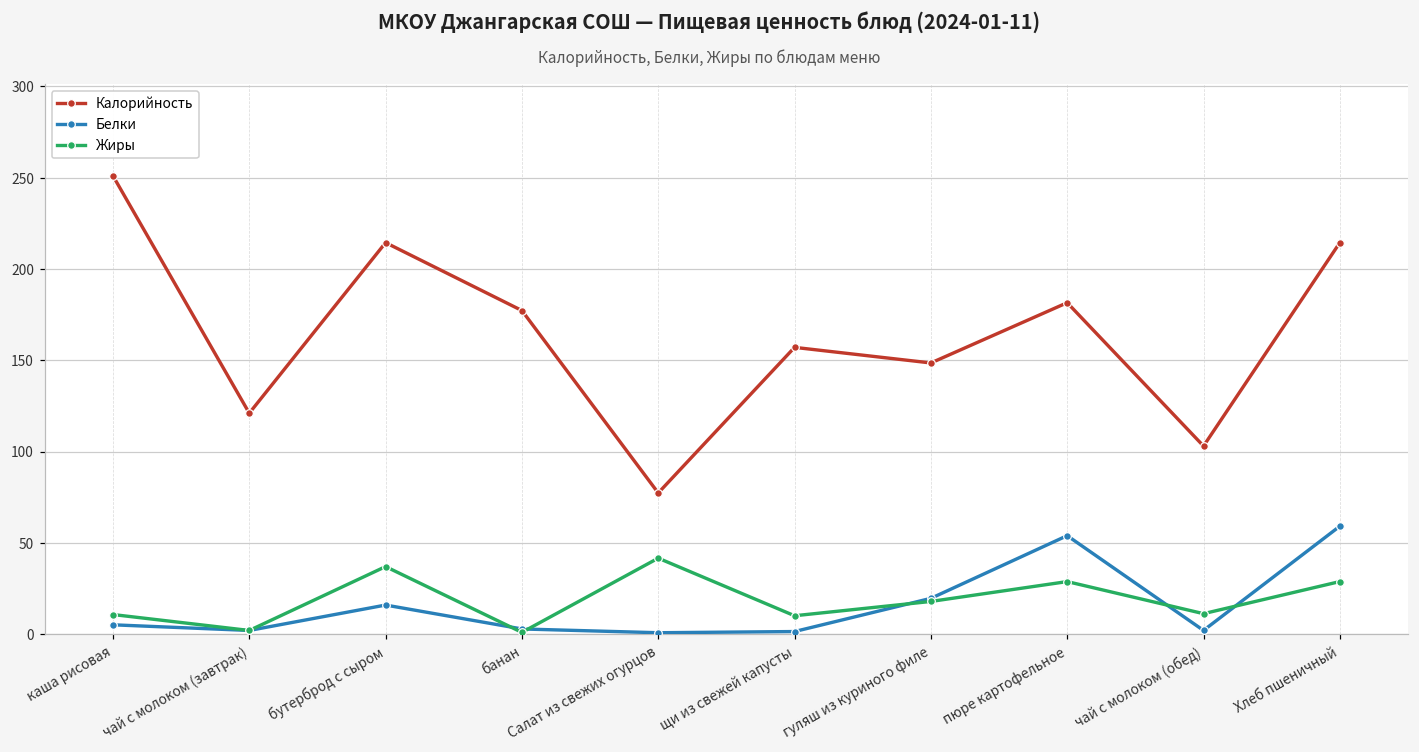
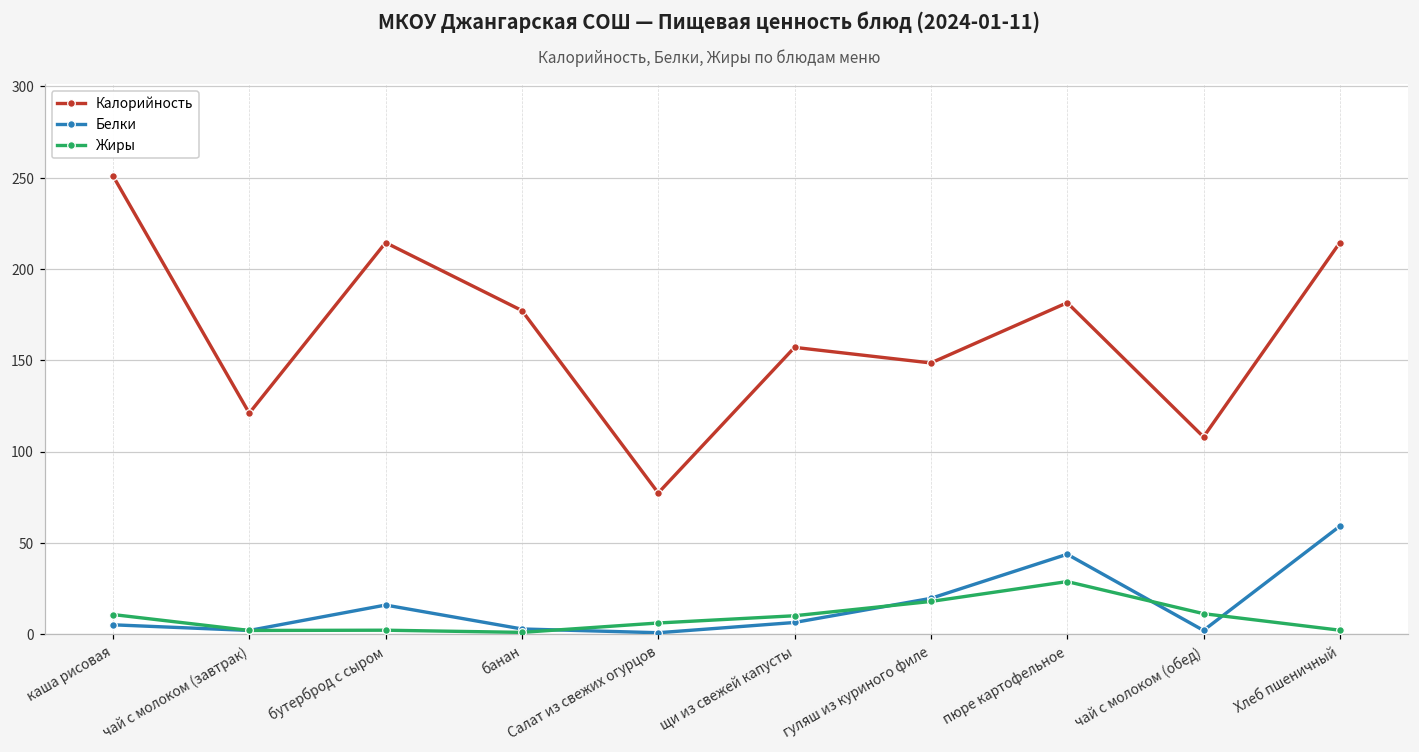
Жиры, бутерброд с сыром: 37 -> 2
Жиры, Салат из свежих огурцов: 42 -> 6
Белки, щи из свежей капусты: 1 -> 6
Белки, пюре картофельное: 54 -> 44
Калорийность, чай с молоком (обед): 103 -> 108
Жиры, Хлеб пшеничный: 29 -> 2
